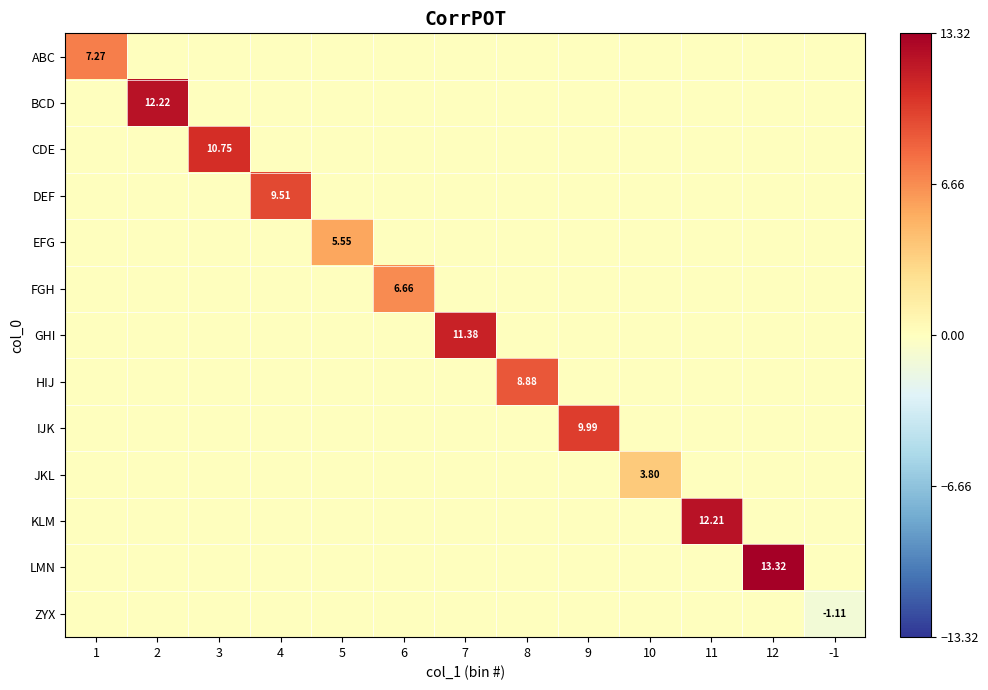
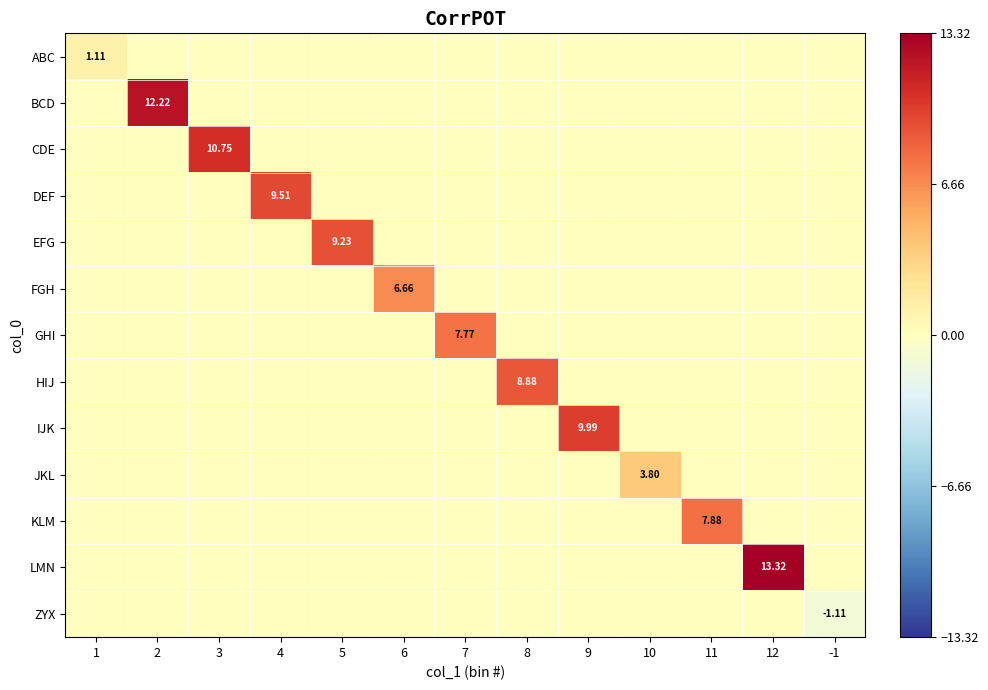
ABC, 1: 7.27 -> 1.11
EFG, 5: 5.55 -> 9.23
GHI, 7: 11.38 -> 7.77
KLM, 11: 12.21 -> 7.88
